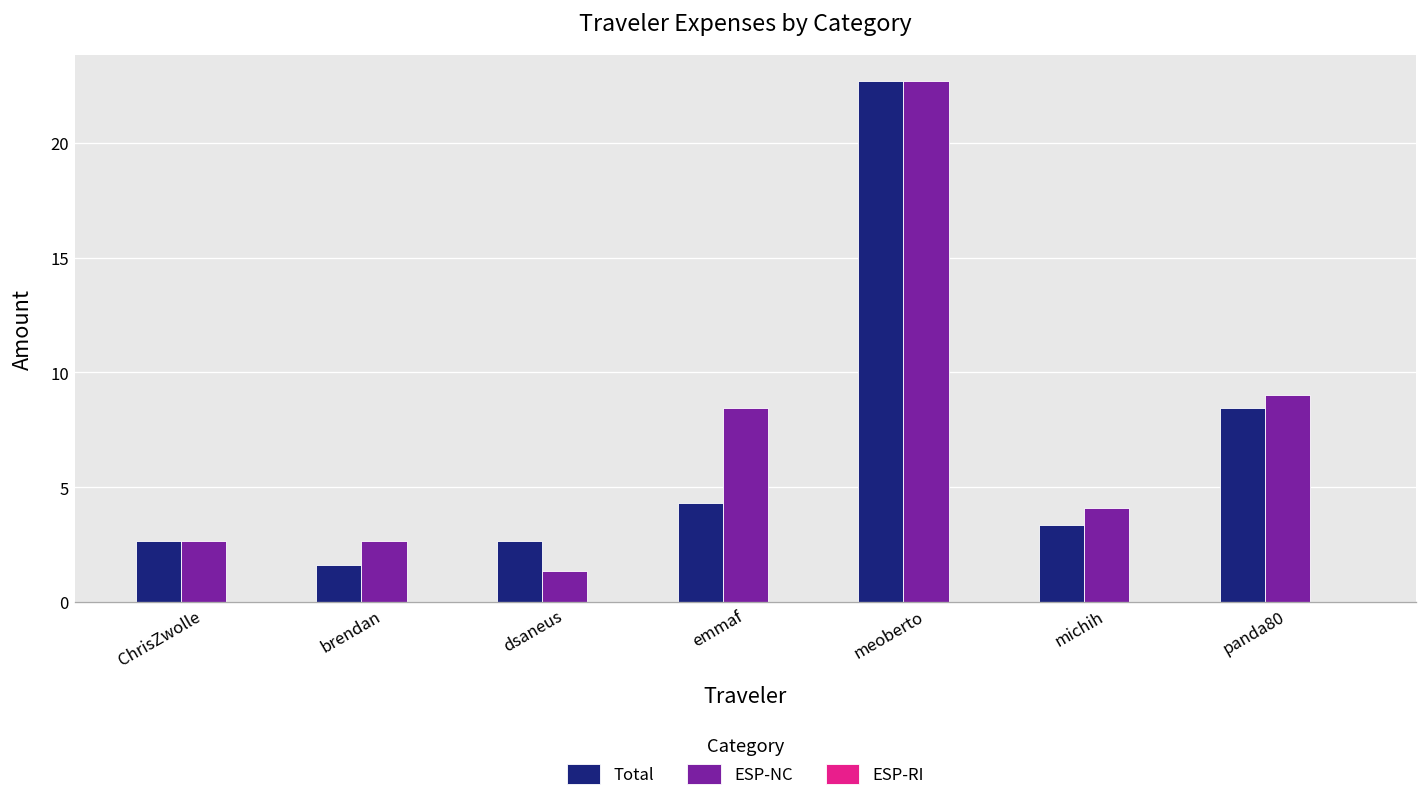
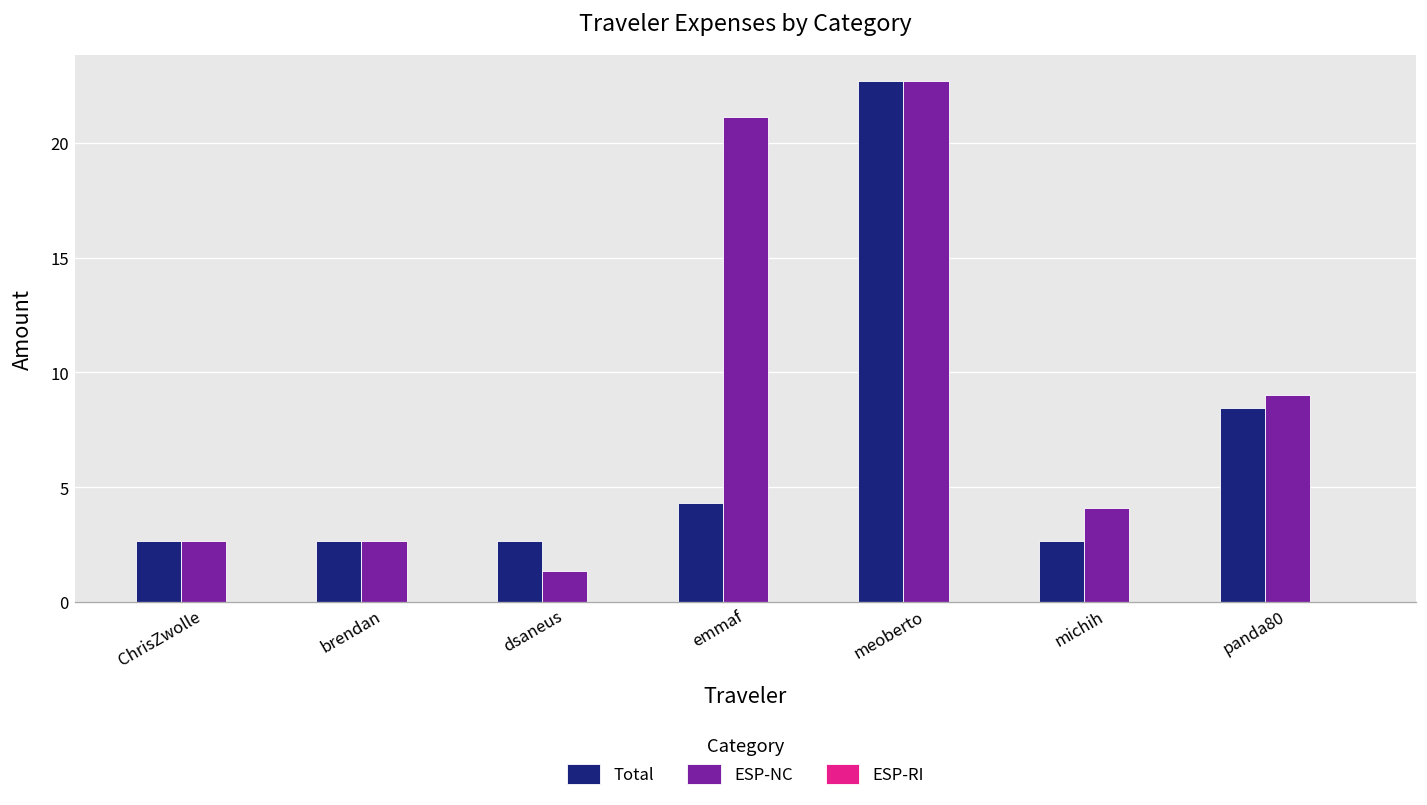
Total, brendan: 1.6 -> 2.6
ESP-NC, emmaf: 8.5 -> 21.1
Total, michih: 3.4 -> 2.6
